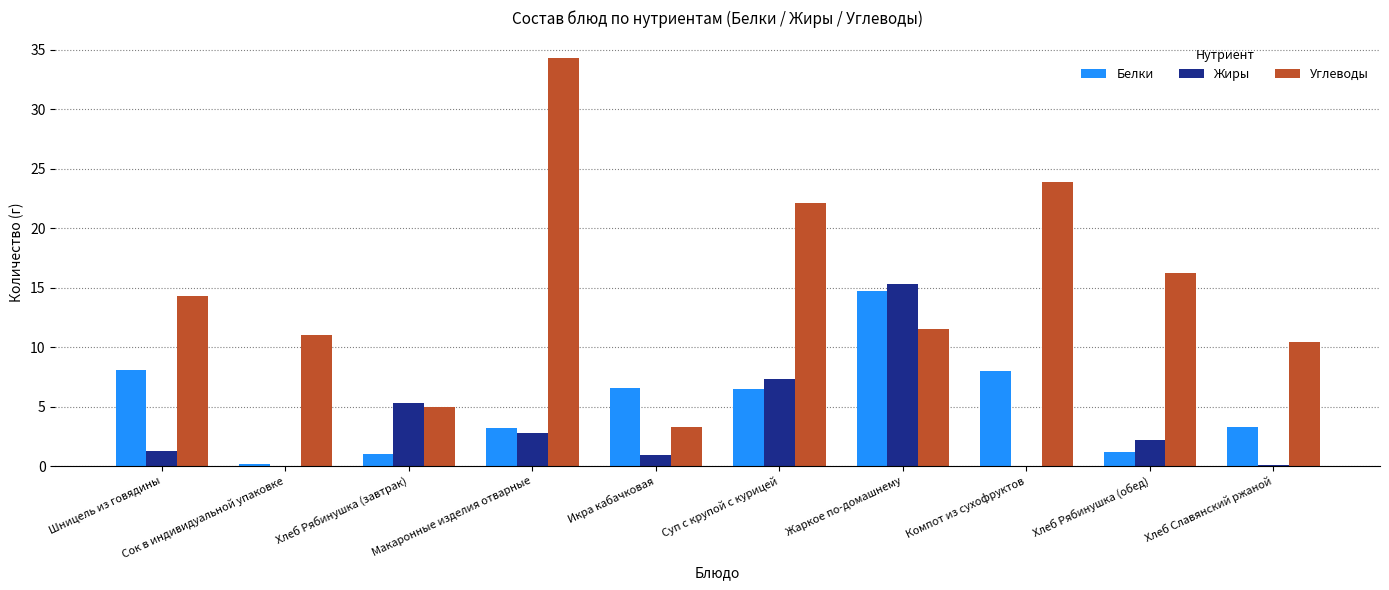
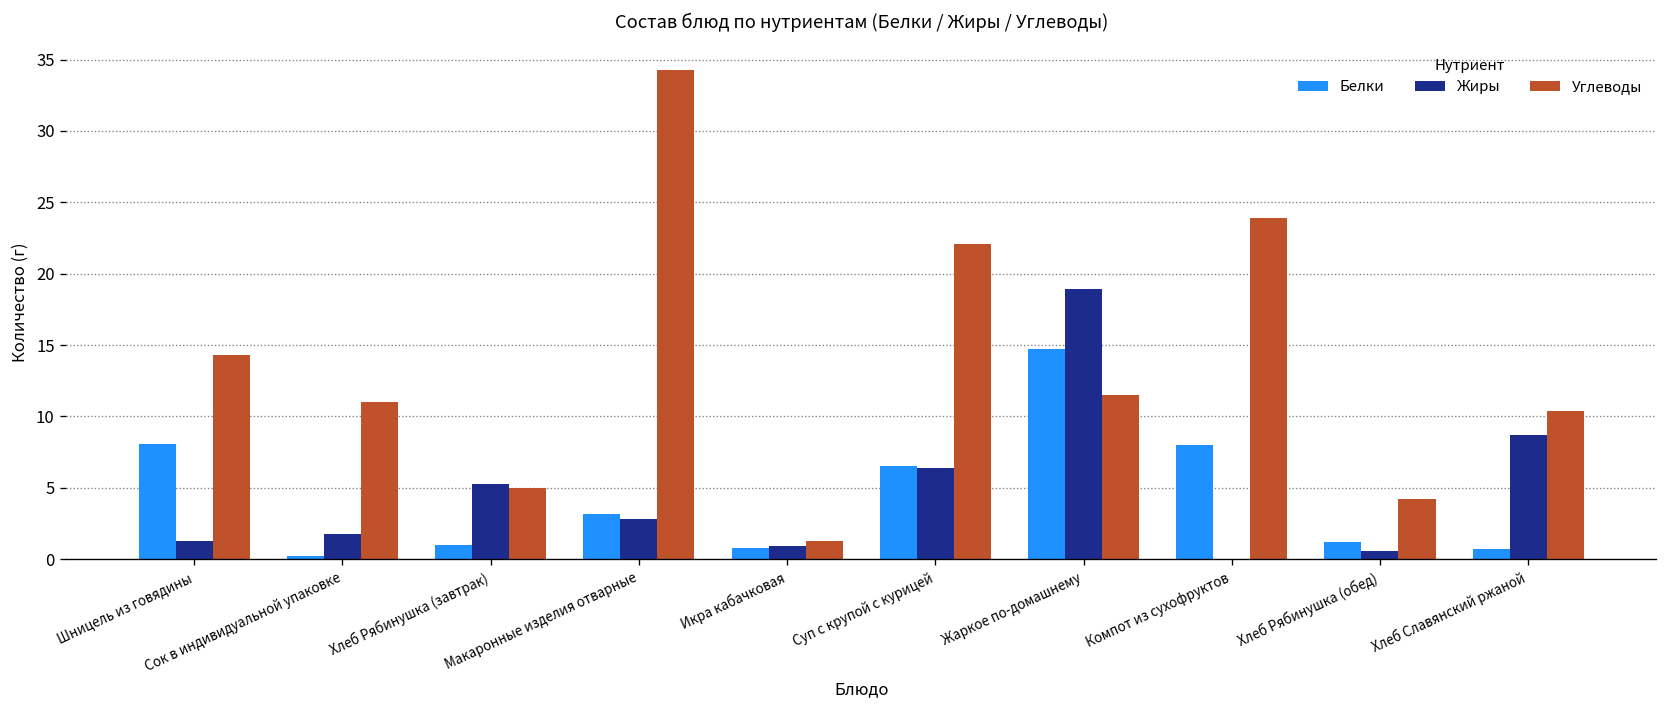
Жиры, Сок в индивидуальной упаковке: 0.0 -> 1.8
Белки, Икра кабачковая: 6.6 -> 0.8
Углеводы, Икра кабачковая: 3.3 -> 1.3
Жиры, Суп с крупой с курицей: 7.3 -> 6.4
Жиры, Жаркое по-домашнему: 15.3 -> 18.9
Жиры, Хлеб Рябинушка (обед): 2.2 -> 0.6
Углеводы, Хлеб Рябинушка (обед): 16.2 -> 4.2
Белки, Хлеб Славянский ржаной: 3.3 -> 0.7
Жиры, Хлеб Славянский ржаной: 0.1 -> 8.7
